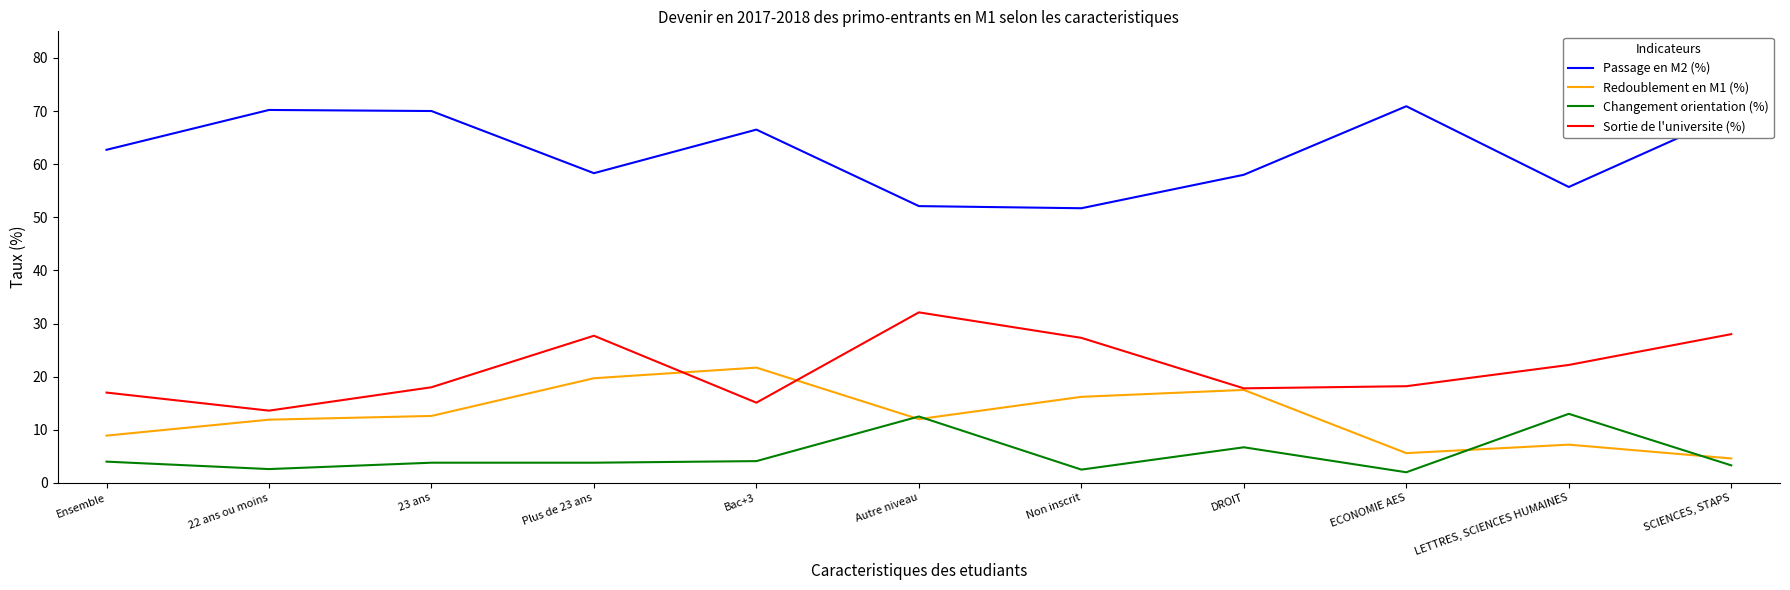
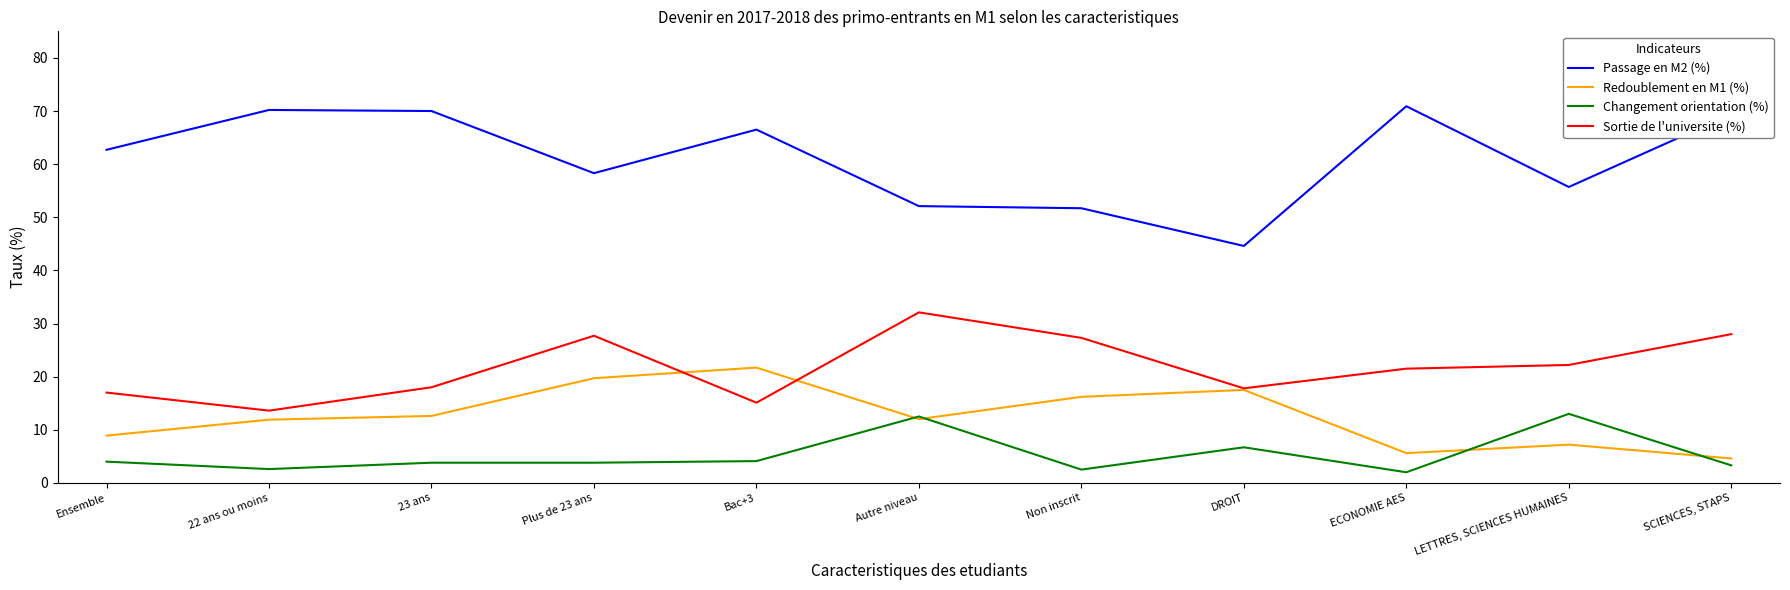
Passage en M2 (%), DROIT: 58 -> 45
Sortie de l'universite (%), ECONOMIE AES: 18 -> 22
